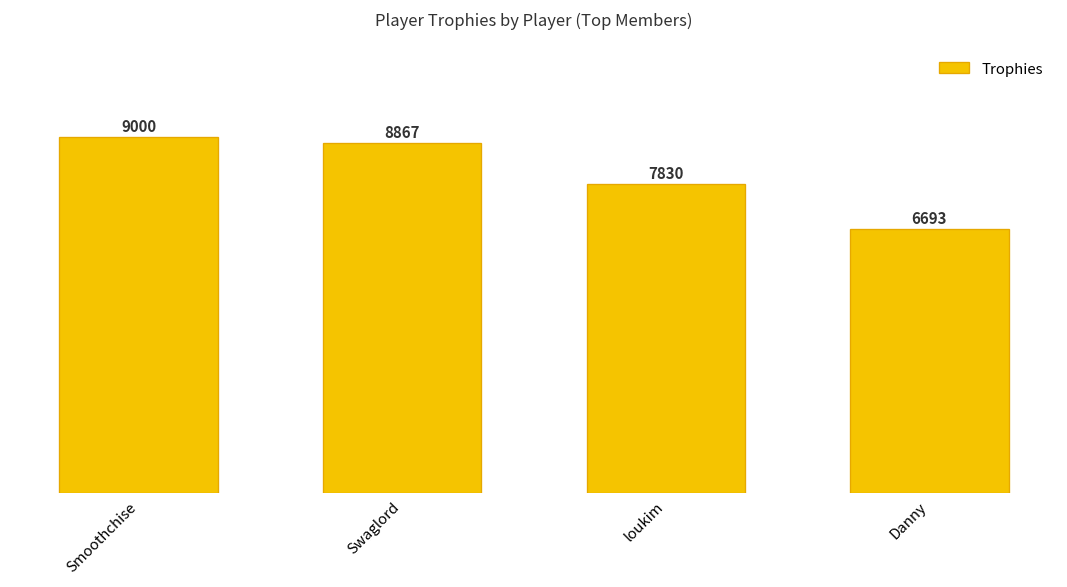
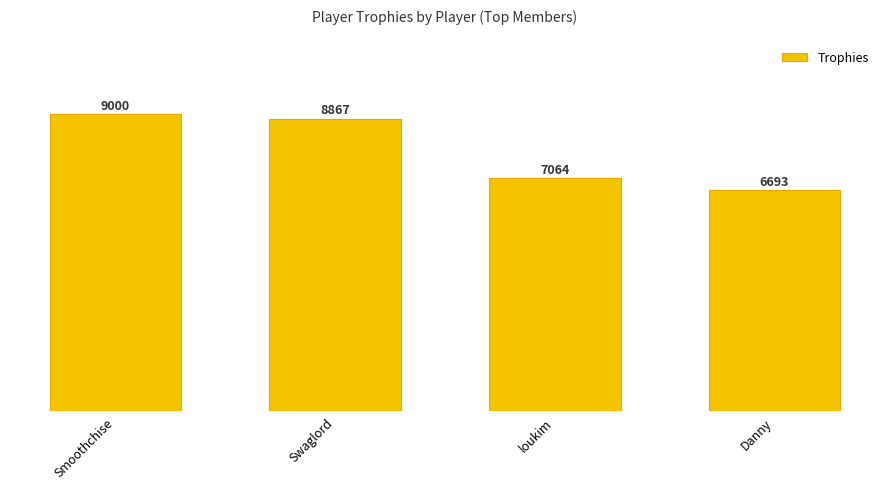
loukim: 7830 -> 7064
